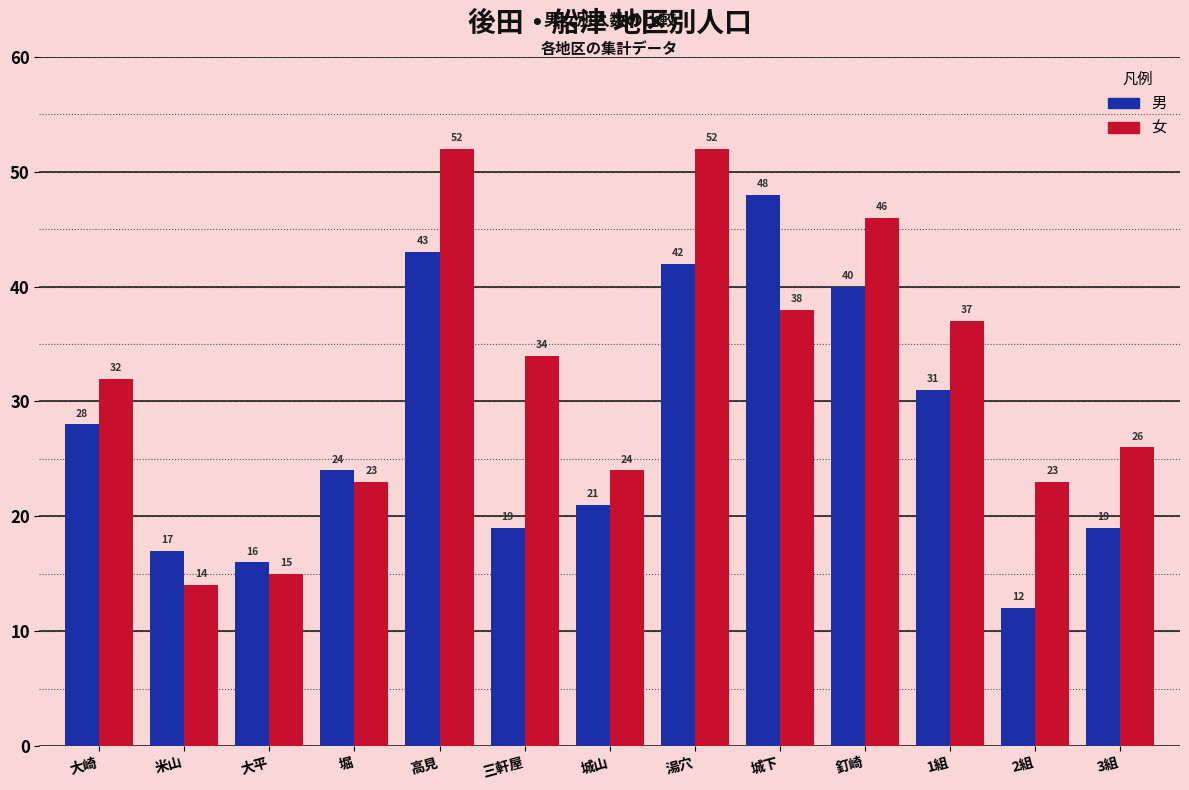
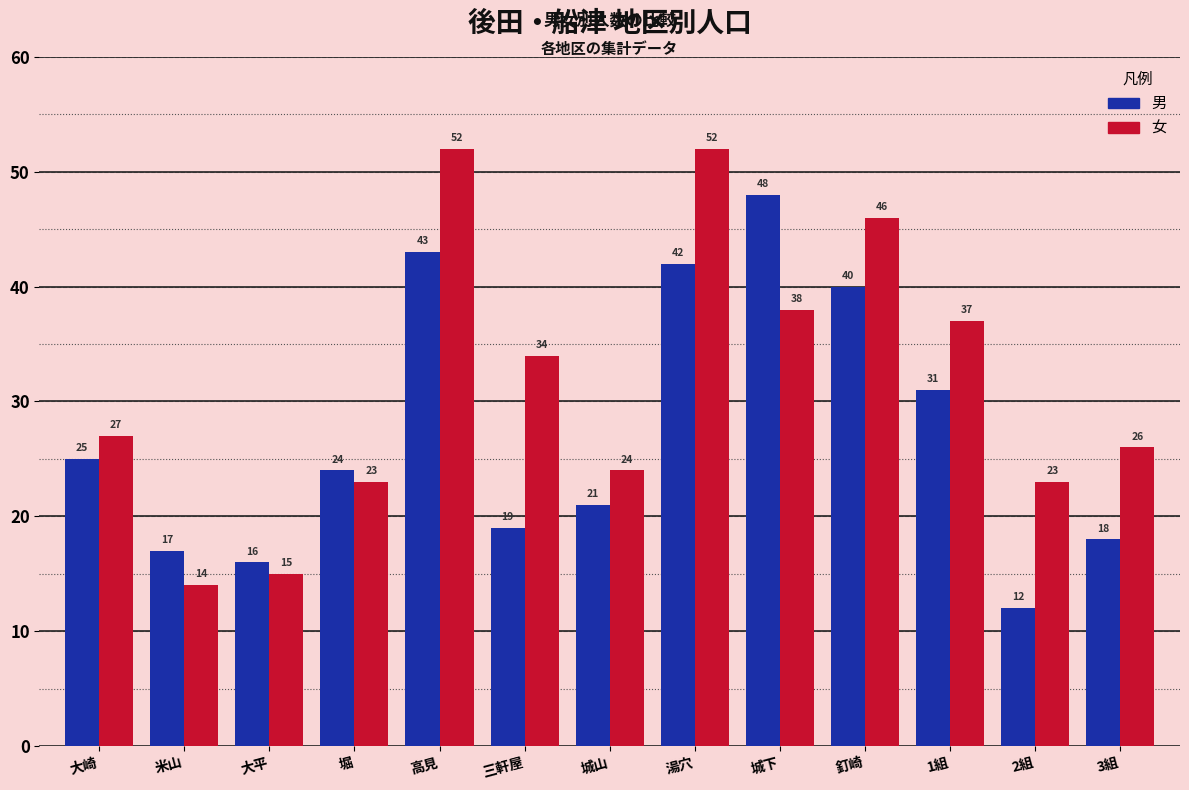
男, 大崎: 28 -> 25
女, 大崎: 32 -> 27
男, 3組: 19 -> 18
